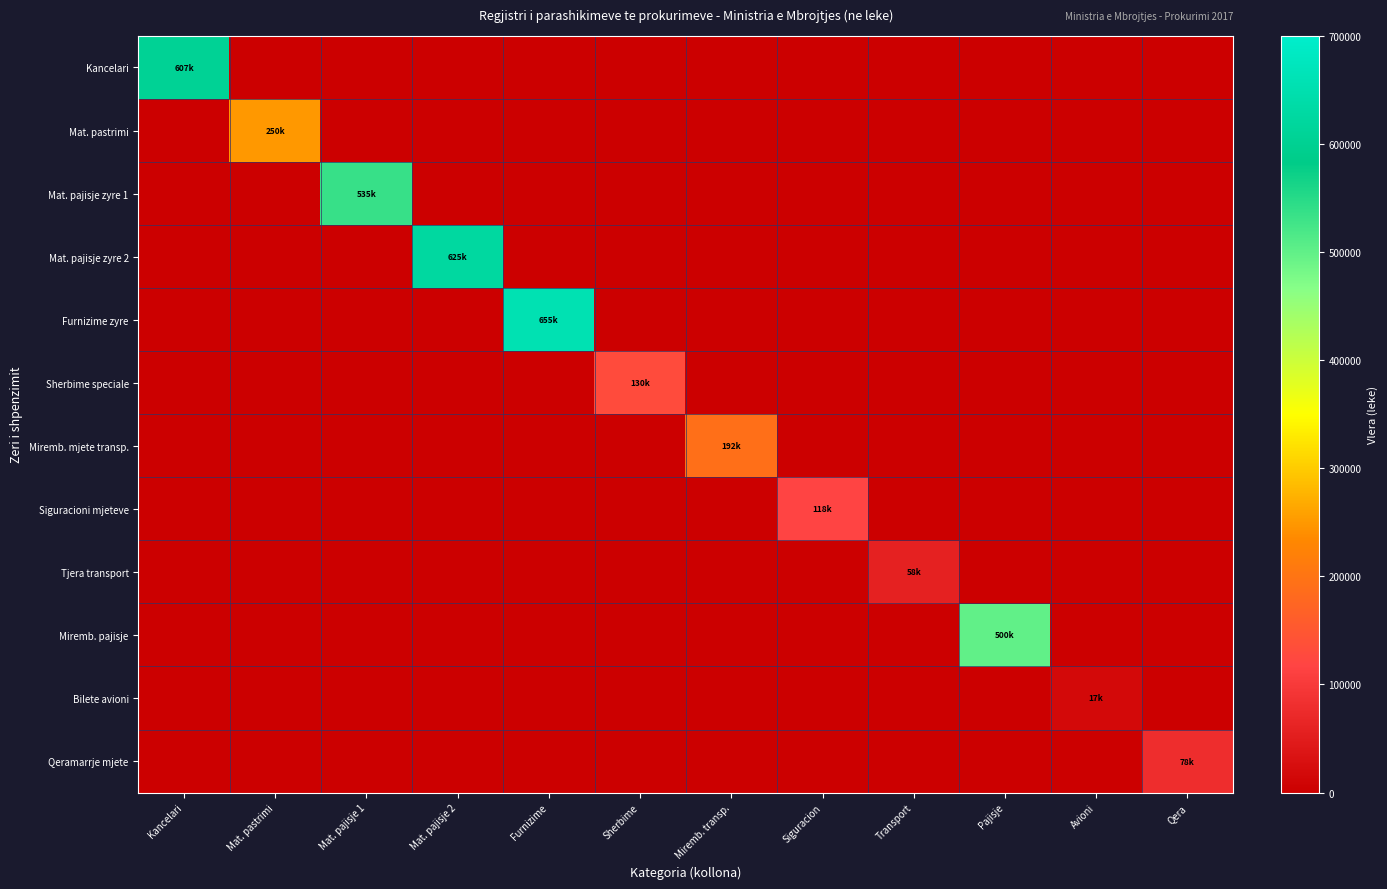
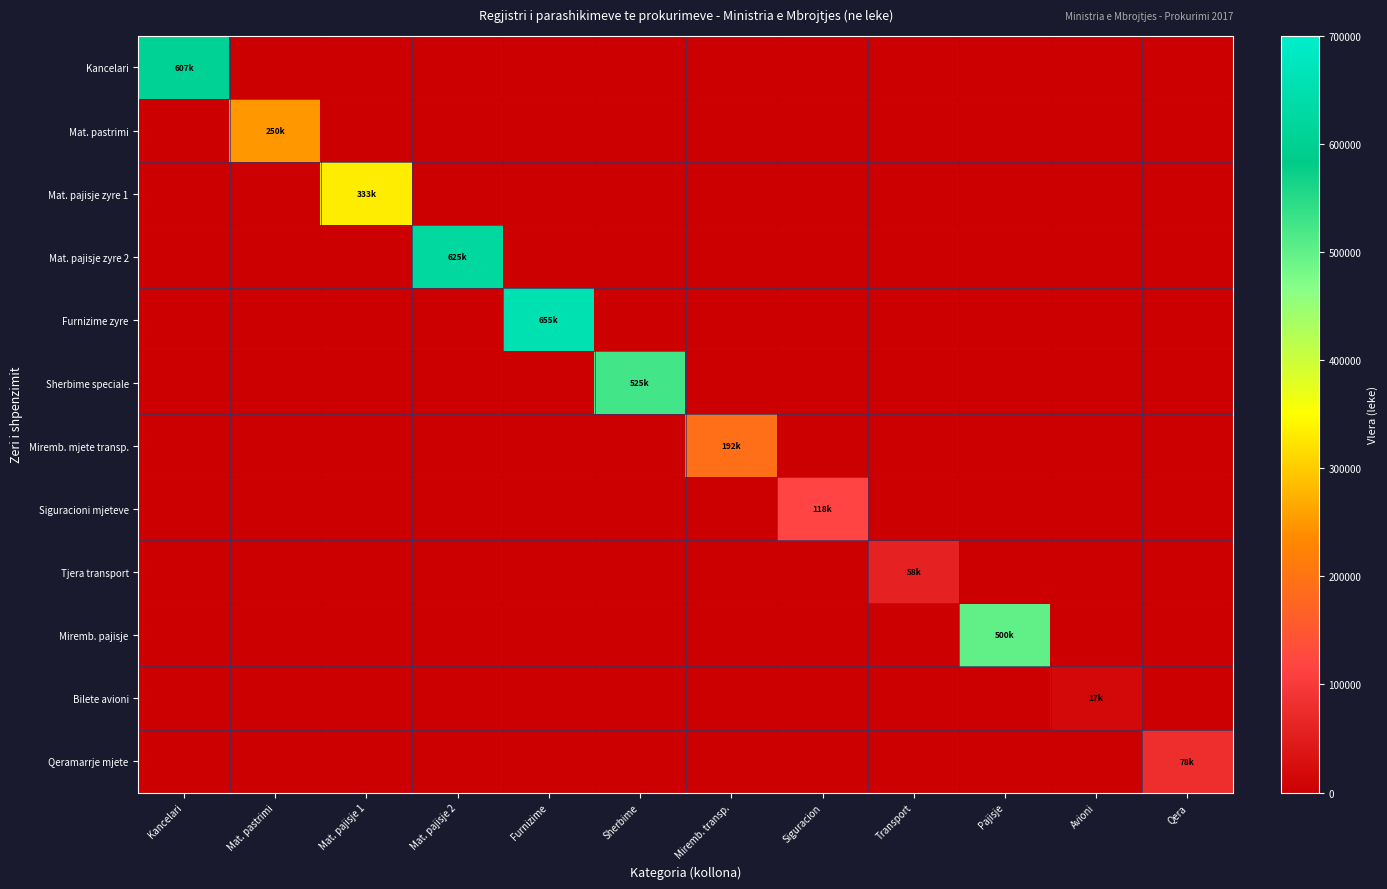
Mat. pajisje zyre 1, Mat. pajisje 1: 535k -> 333k
Sherbime speciale, Sherbime: 130k -> 525k
